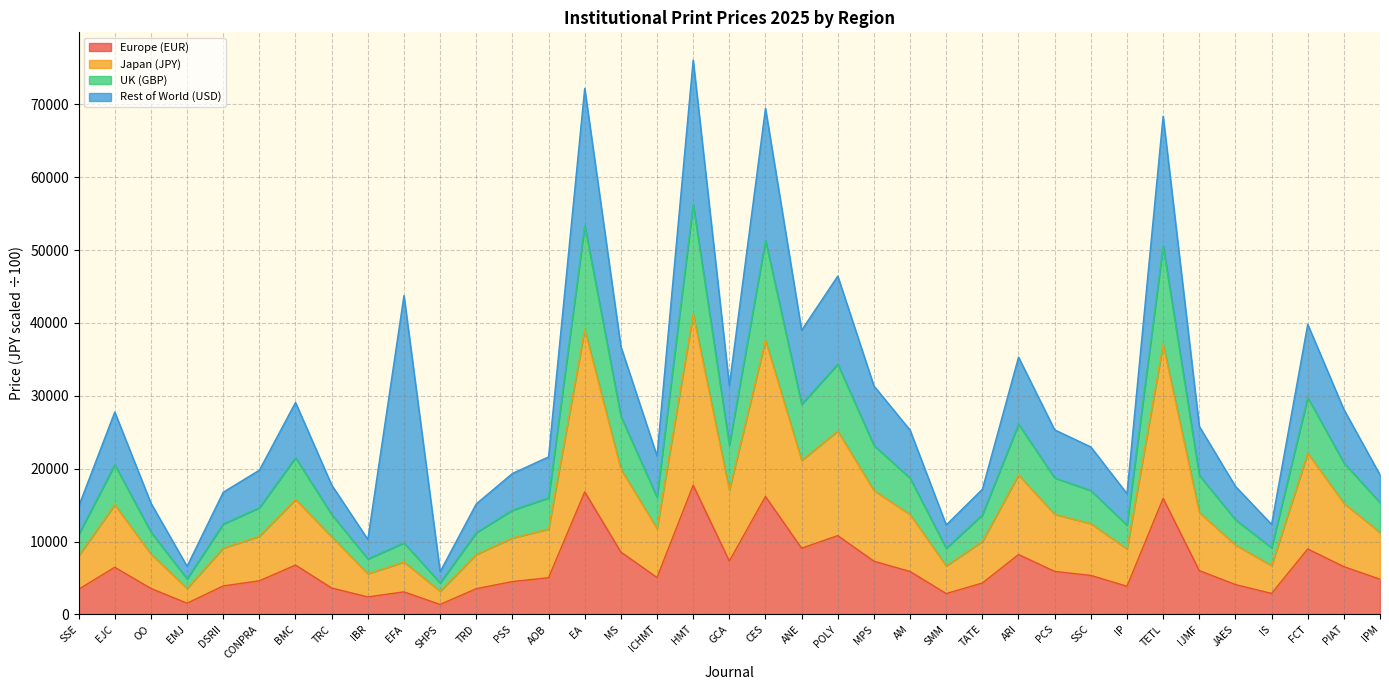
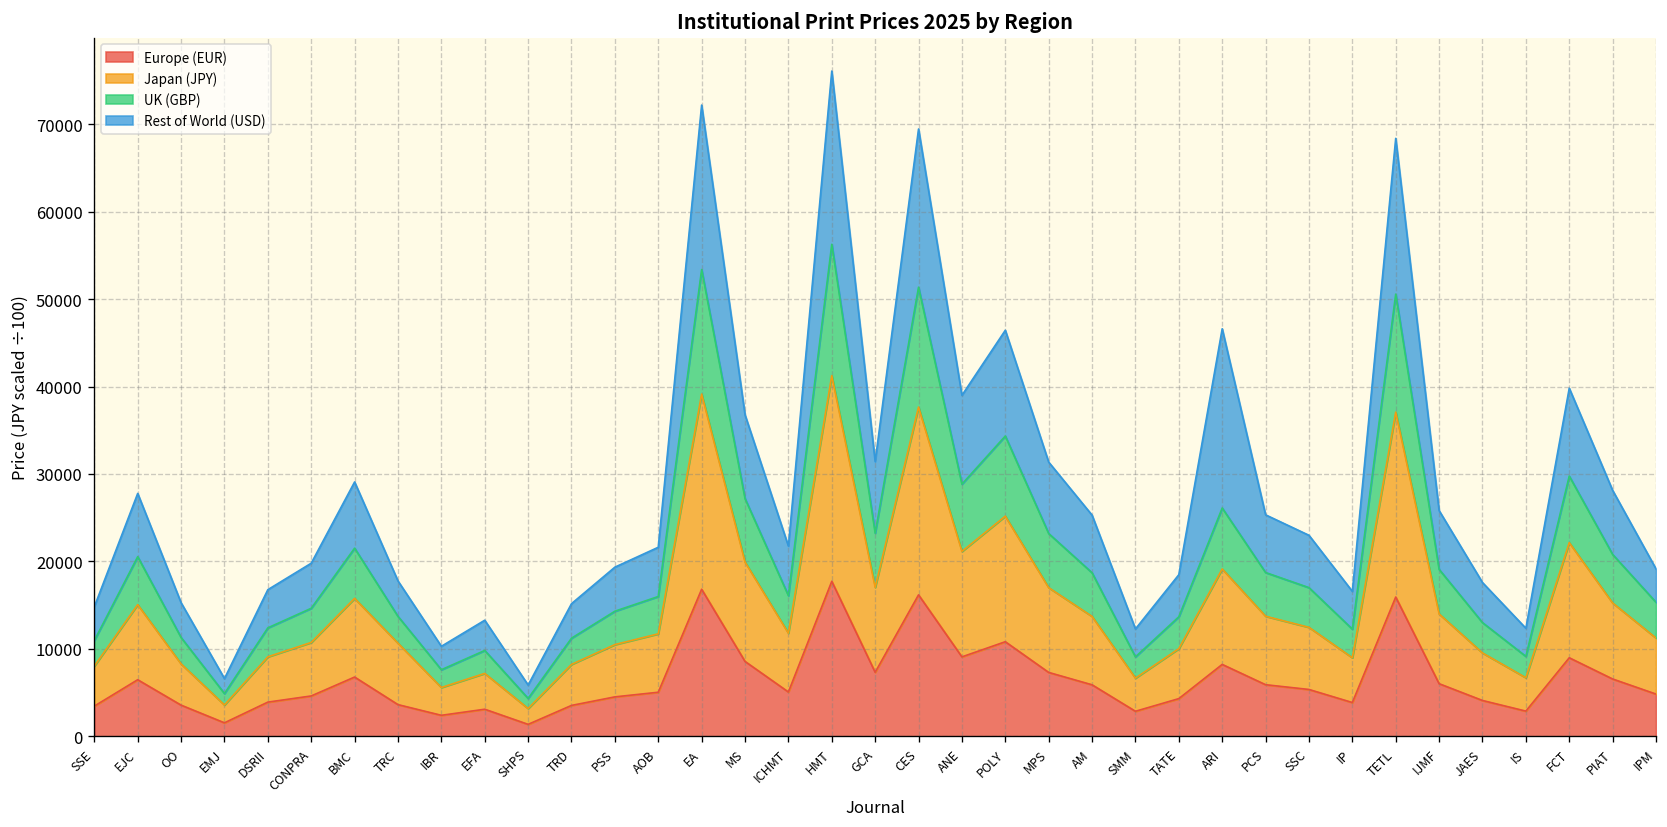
Rest of World (USD), EFA: 34000 -> 3000
Rest of World (USD), TATE: 4000 -> 5000
Rest of World (USD), ARI: 9000 -> 21000
